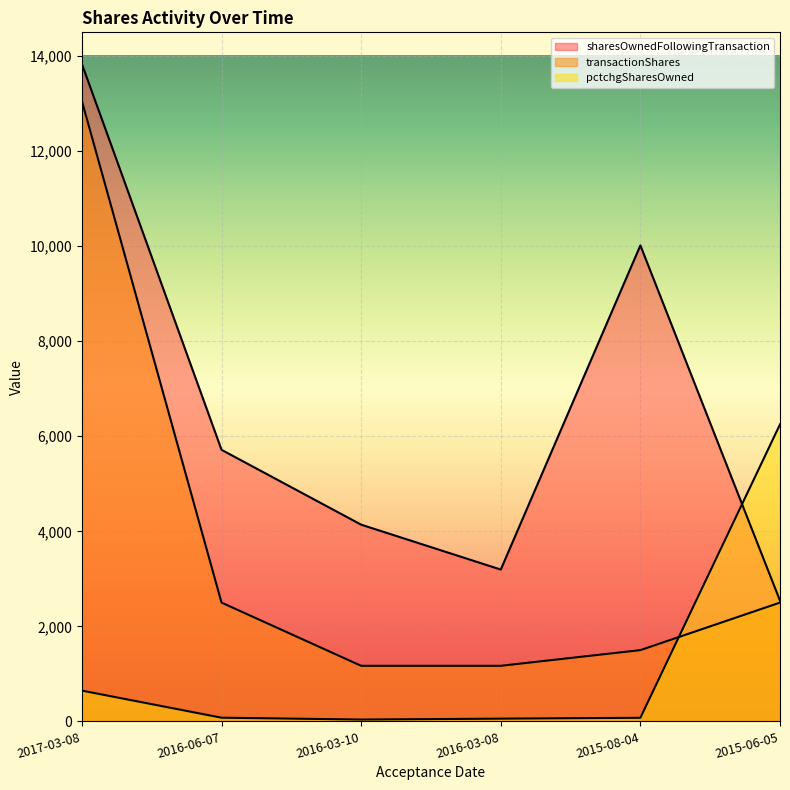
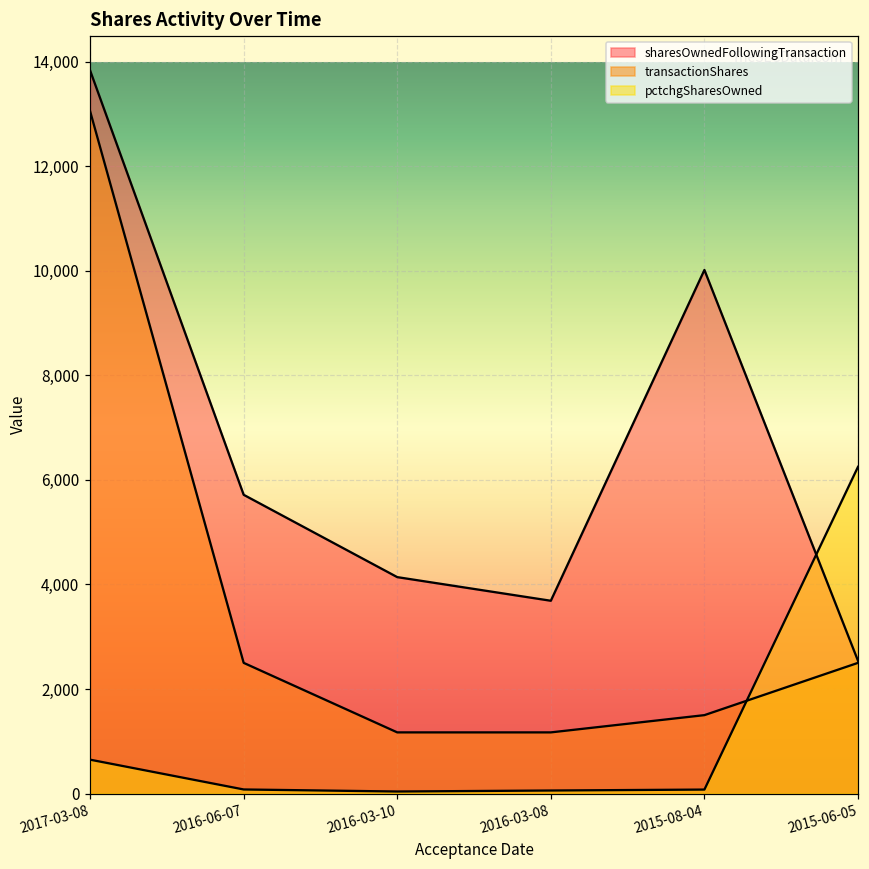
sharesOwnedFollowingTransaction, 2016-03-08: 3,200 -> 3,700
